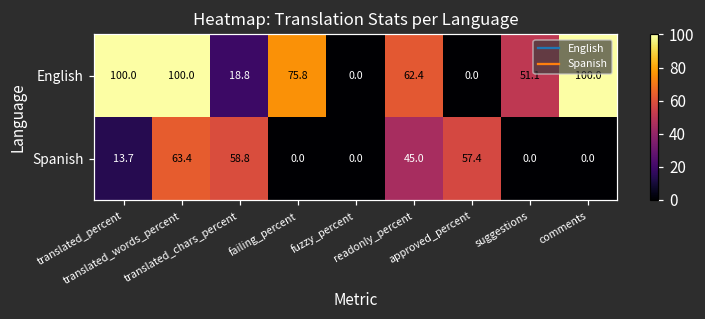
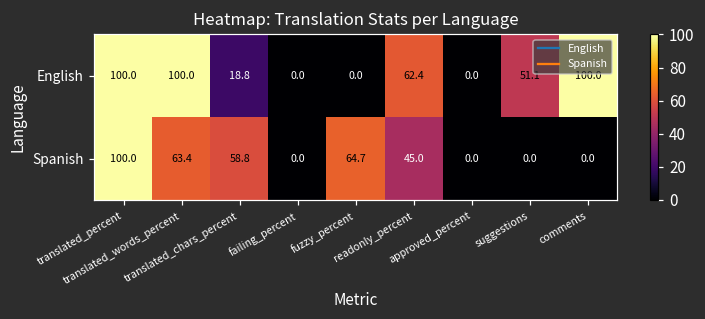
English, failing_percent: 75.8 -> 0.0
Spanish, translated_percent: 13.7 -> 100.0
Spanish, fuzzy_percent: 0.0 -> 64.7
Spanish, approved_percent: 57.4 -> 0.0
